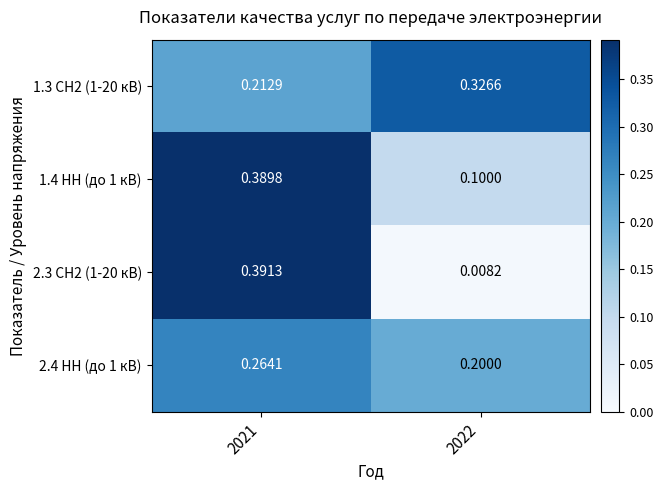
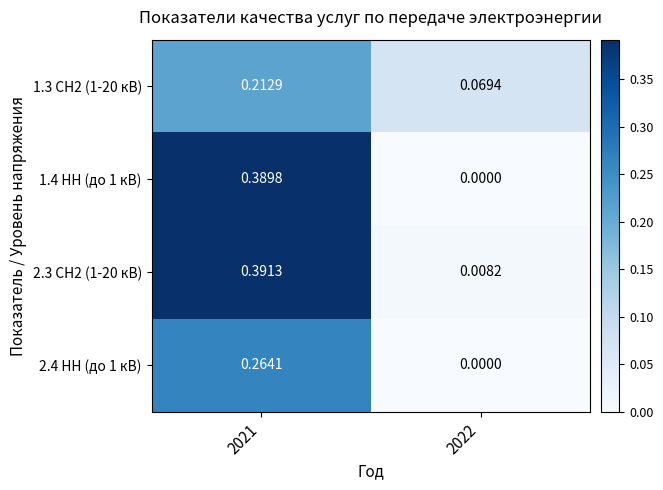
1.3 СН2 (1-20 кВ), 2022: 0.3266 -> 0.0694
1.4 НН (до 1 кВ), 2022: 0.1000 -> 0.0000
2.4 НН (до 1 кВ), 2022: 0.2000 -> 0.0000
